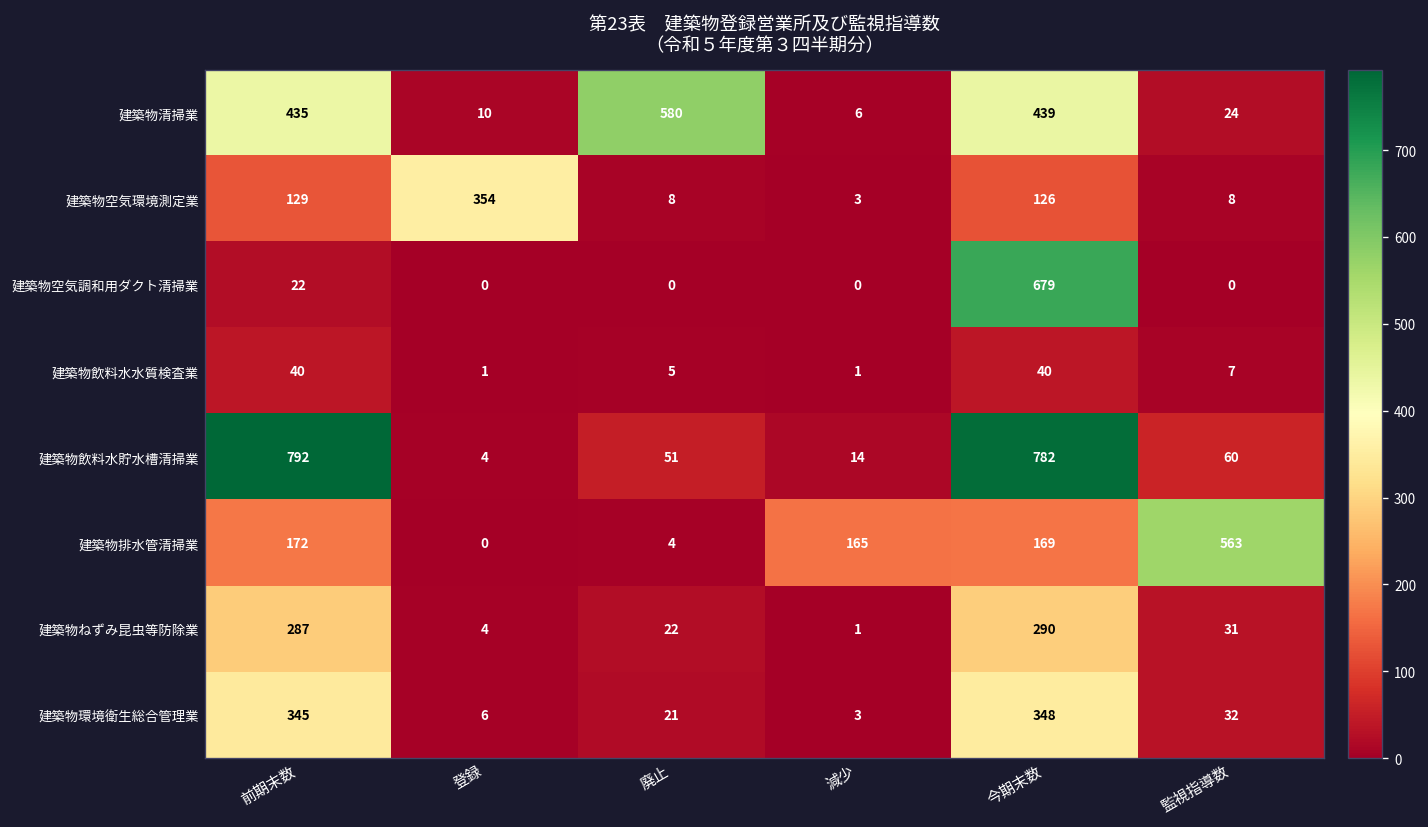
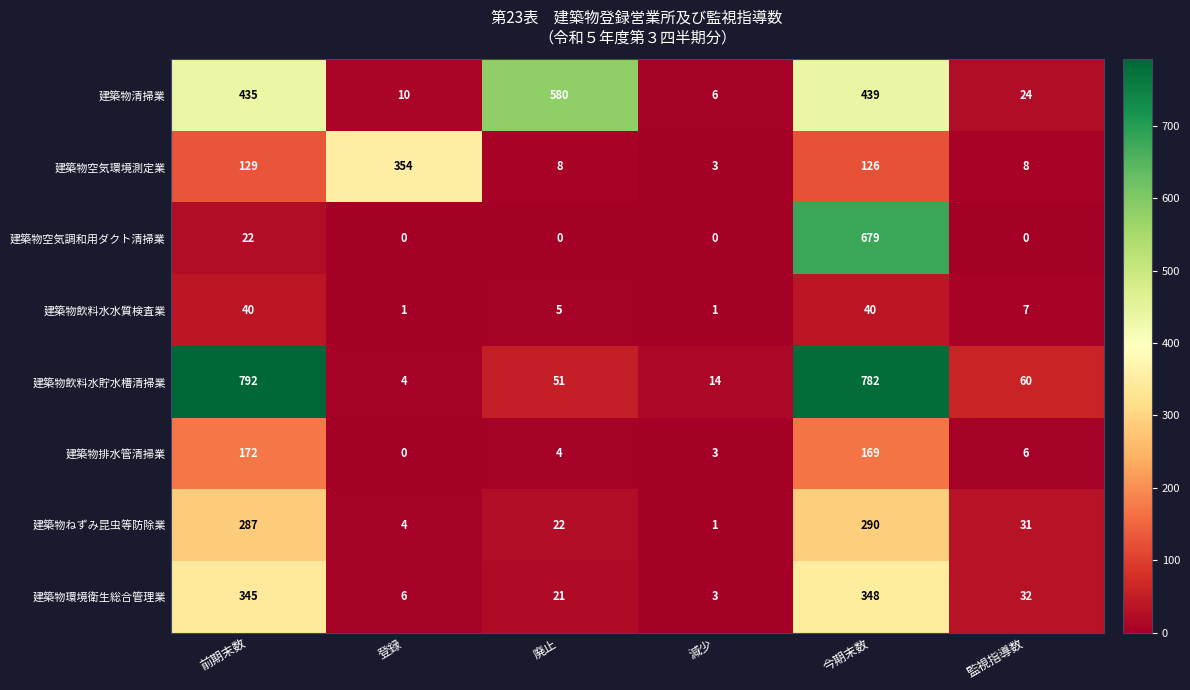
建築物排水管清掃業, 減少: 165 -> 3
建築物排水管清掃業, 監視指導数: 563 -> 6
